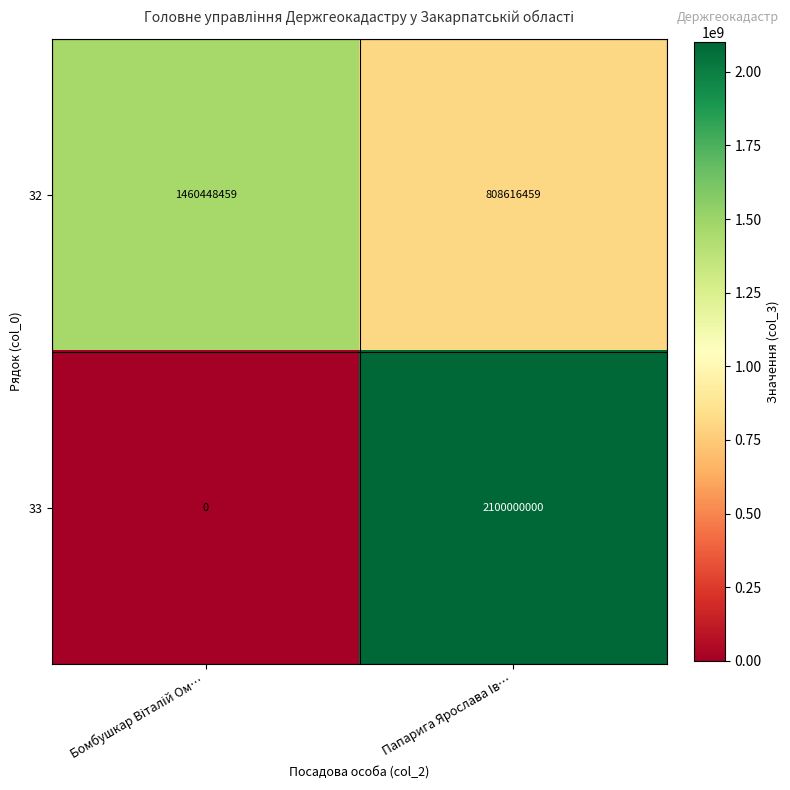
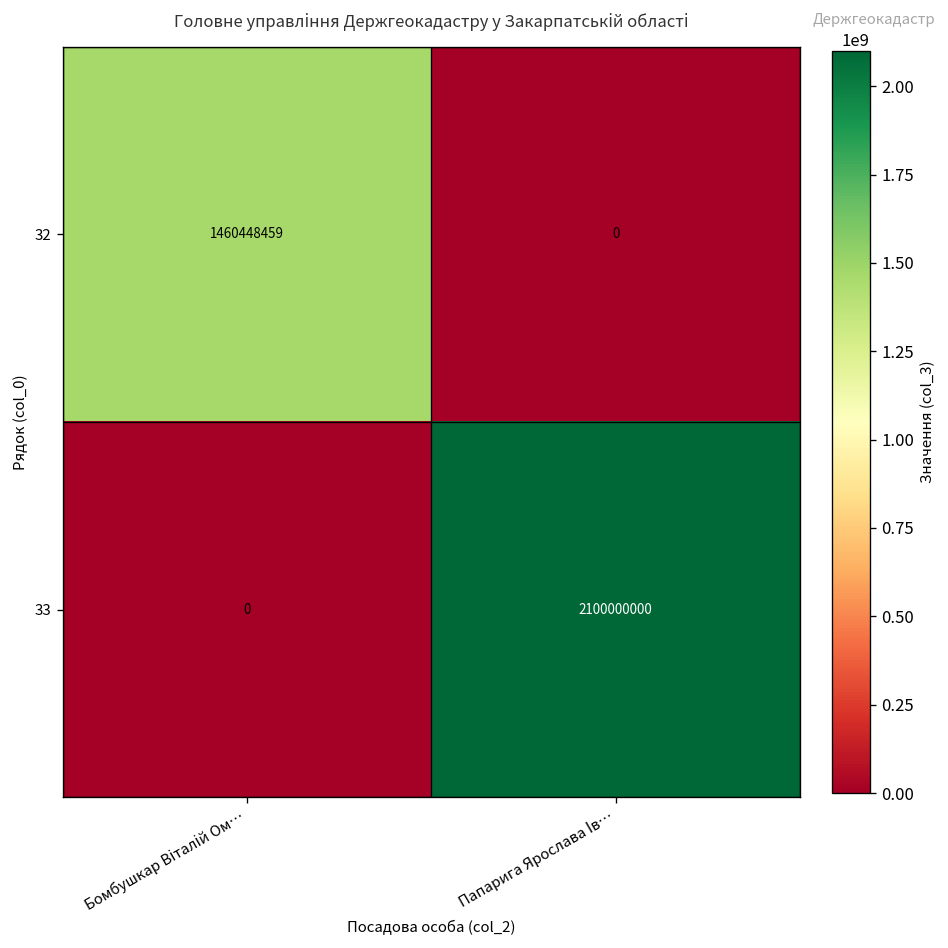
32, Папарига Ярослава Ів…: 808616459 -> 0
